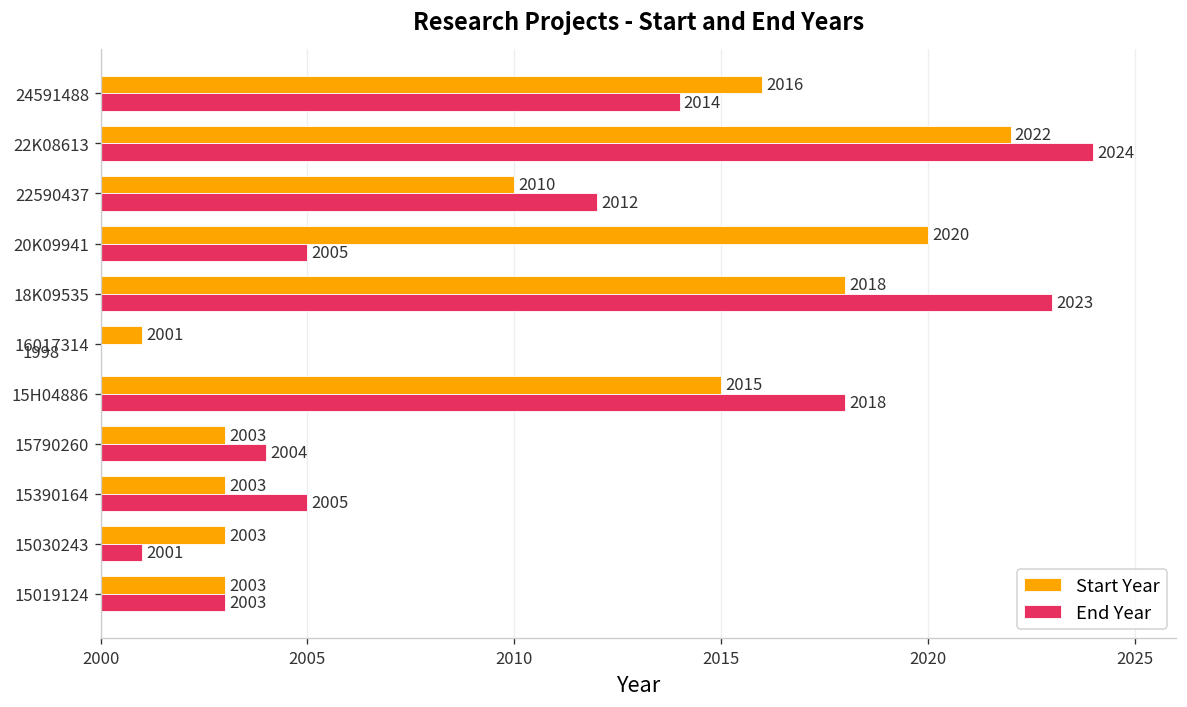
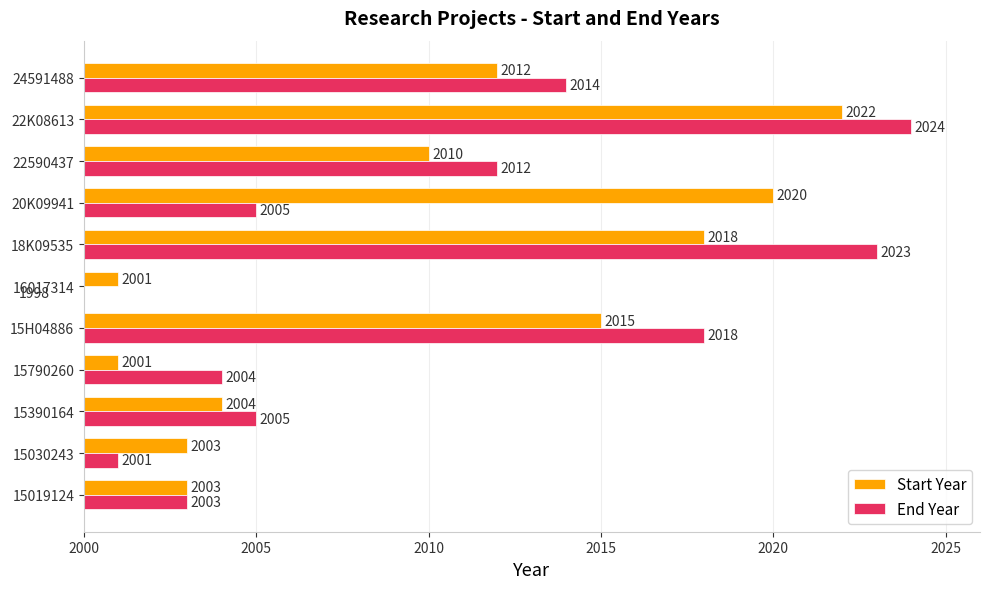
Start Year, 24591488: 2016 -> 2012
Start Year, 15790260: 2003 -> 2001
Start Year, 15390164: 2003 -> 2004
